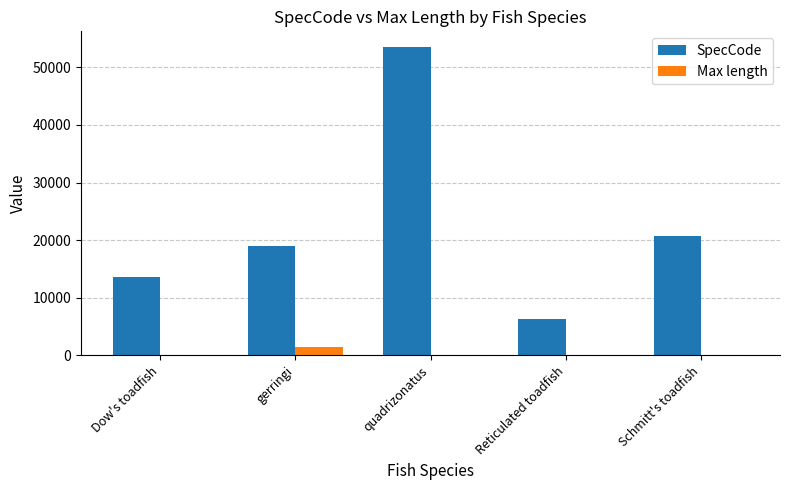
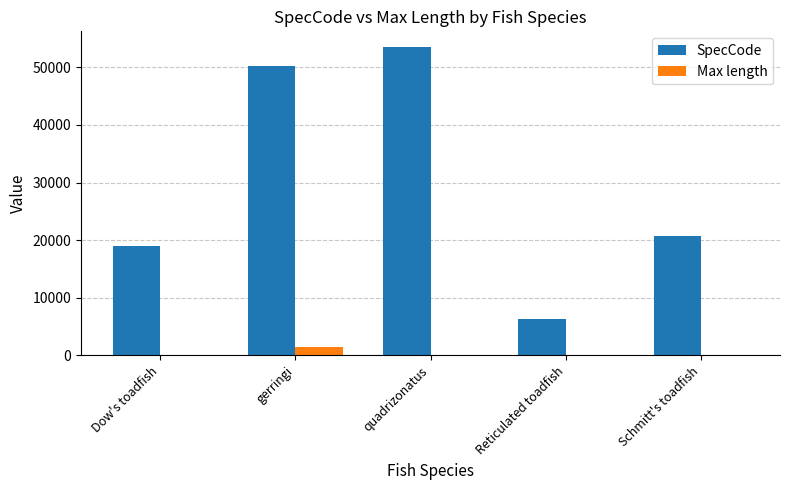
SpecCode, Dow's toadfish: 14000 -> 19000
SpecCode, gerringi: 19000 -> 50000
